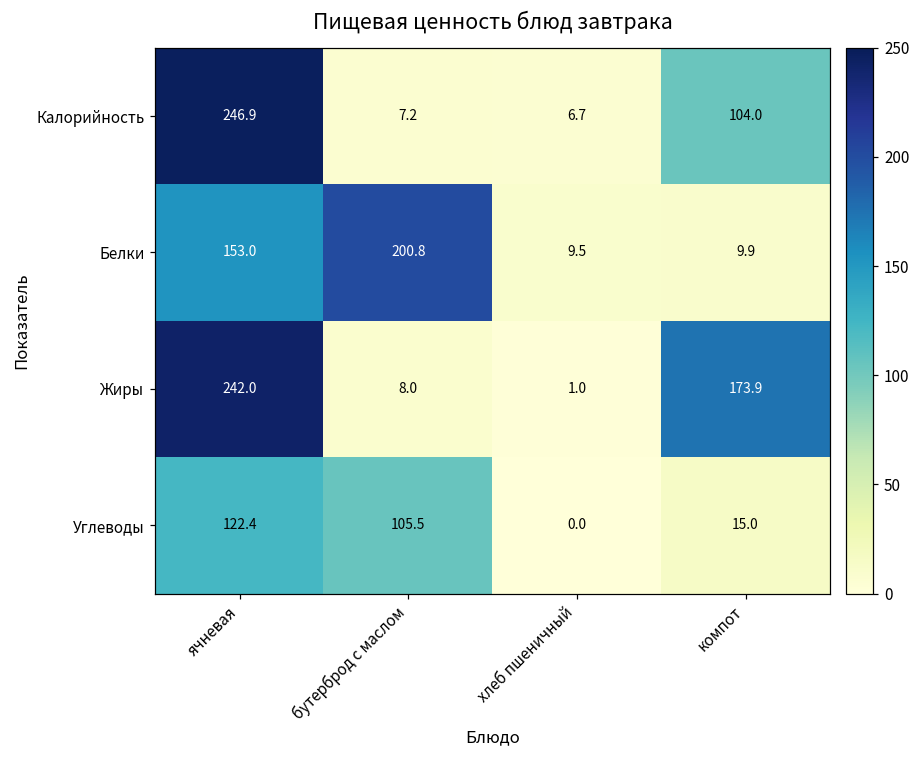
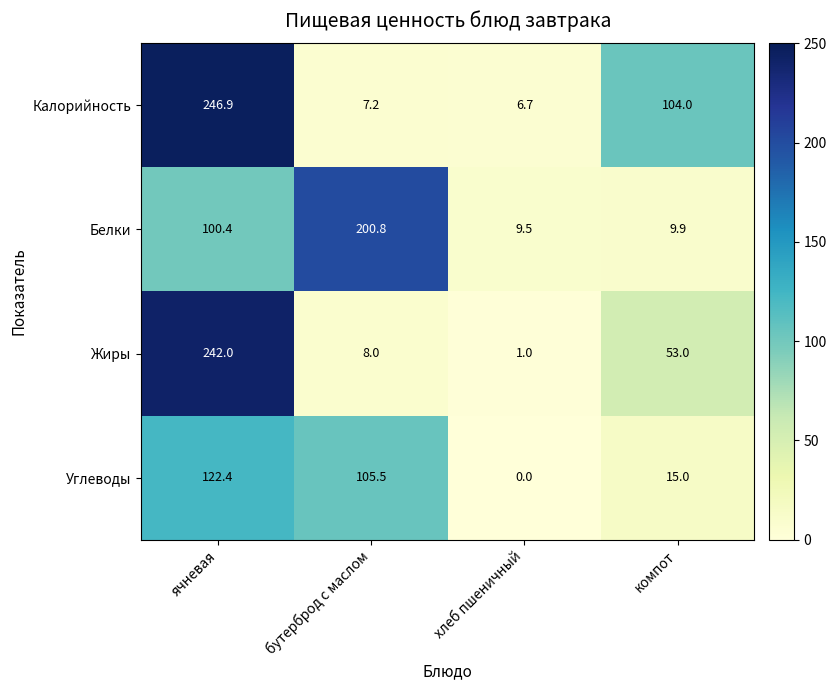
Белки, ячневая: 153.0 -> 100.4
Жиры, компот: 173.9 -> 53.0
